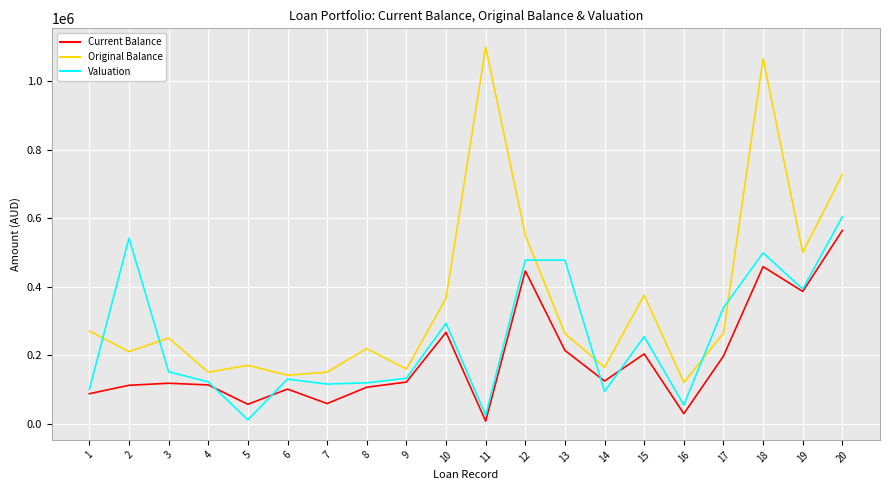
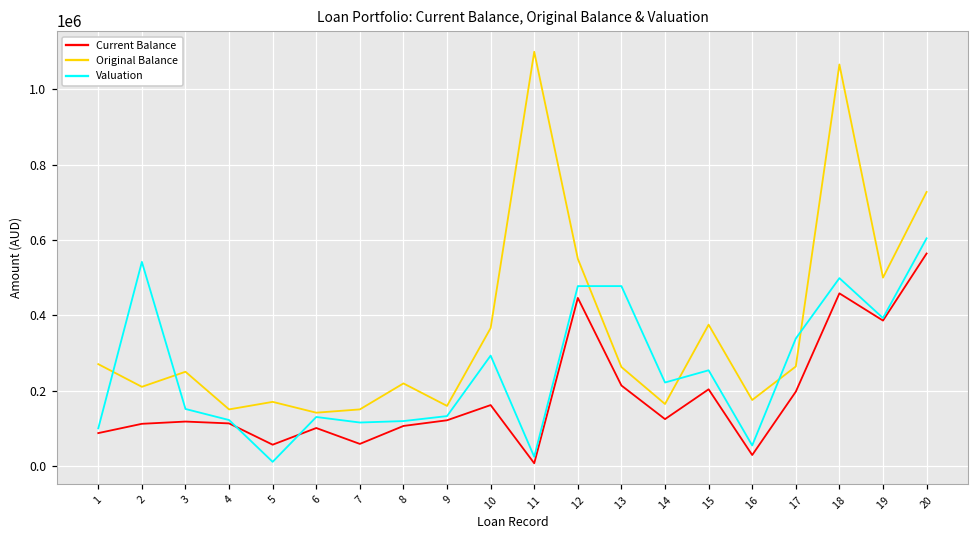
Current Balance, 10: 270000 -> 160000
Valuation, 14: 90000 -> 220000
Original Balance, 16: 120000 -> 170000
